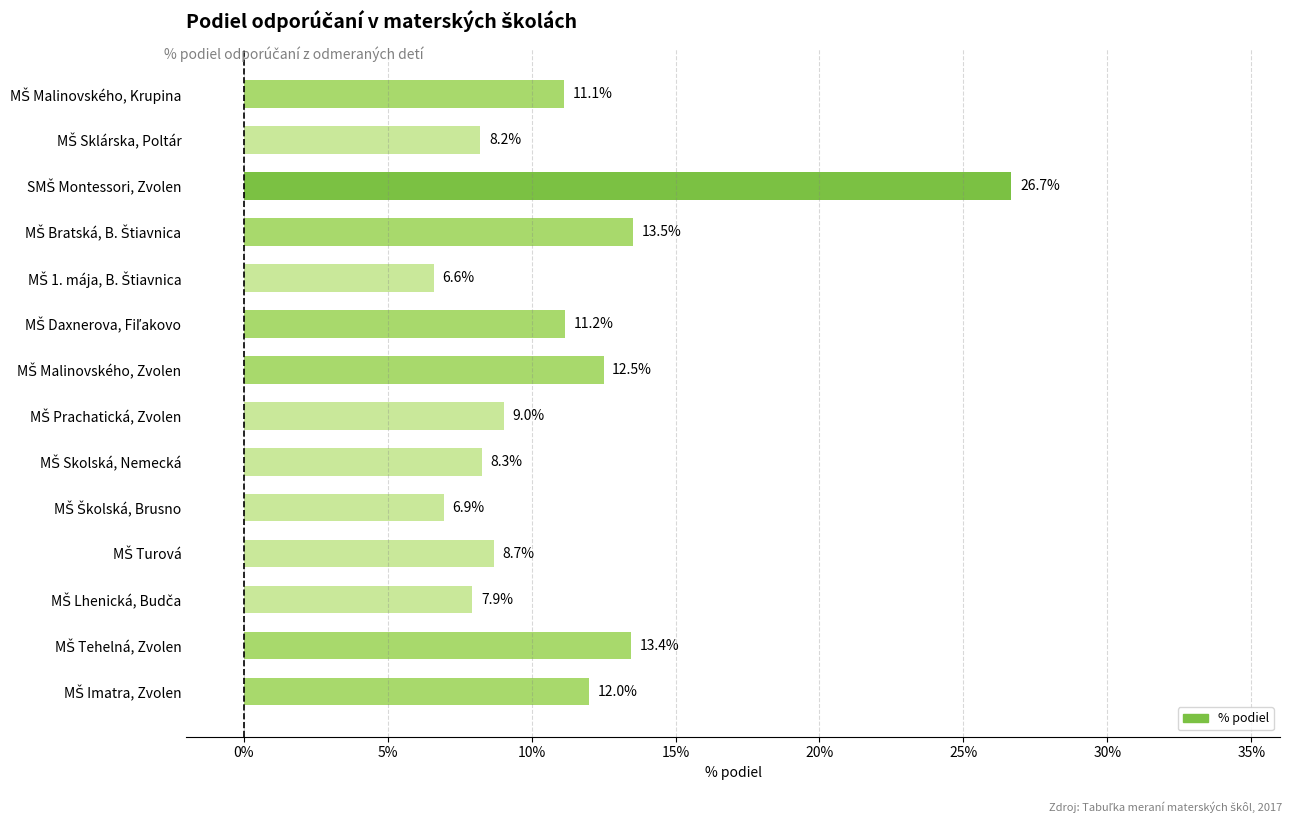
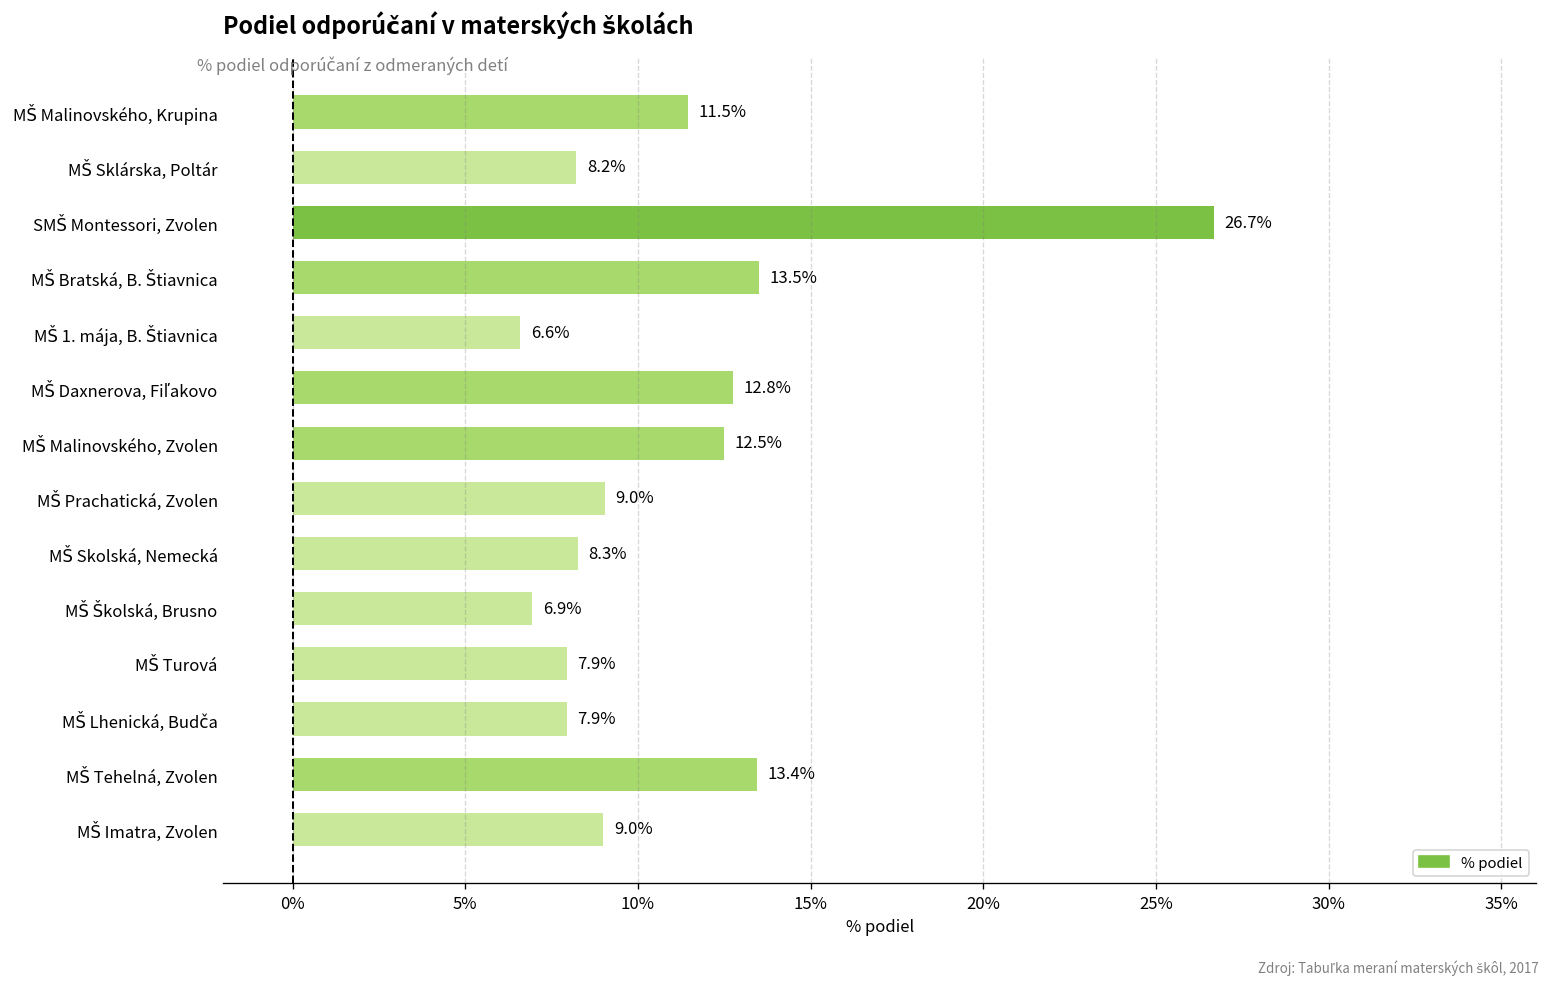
MŠ Malinovského, Krupina: 11.1% -> 11.5%
MŠ Daxnerova, Fiľakovo: 11.2% -> 12.8%
MŠ Turová: 8.7% -> 7.9%
MŠ Imatra, Zvolen: 12.0% -> 9.0%
